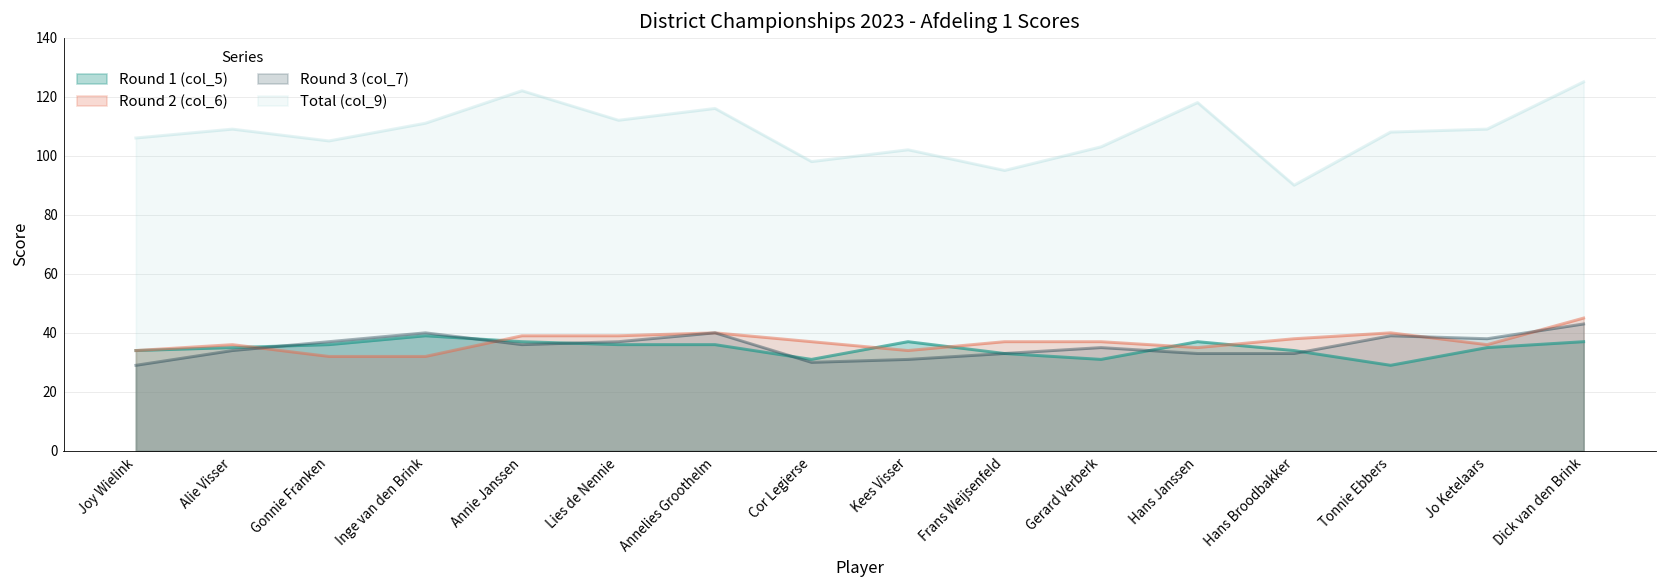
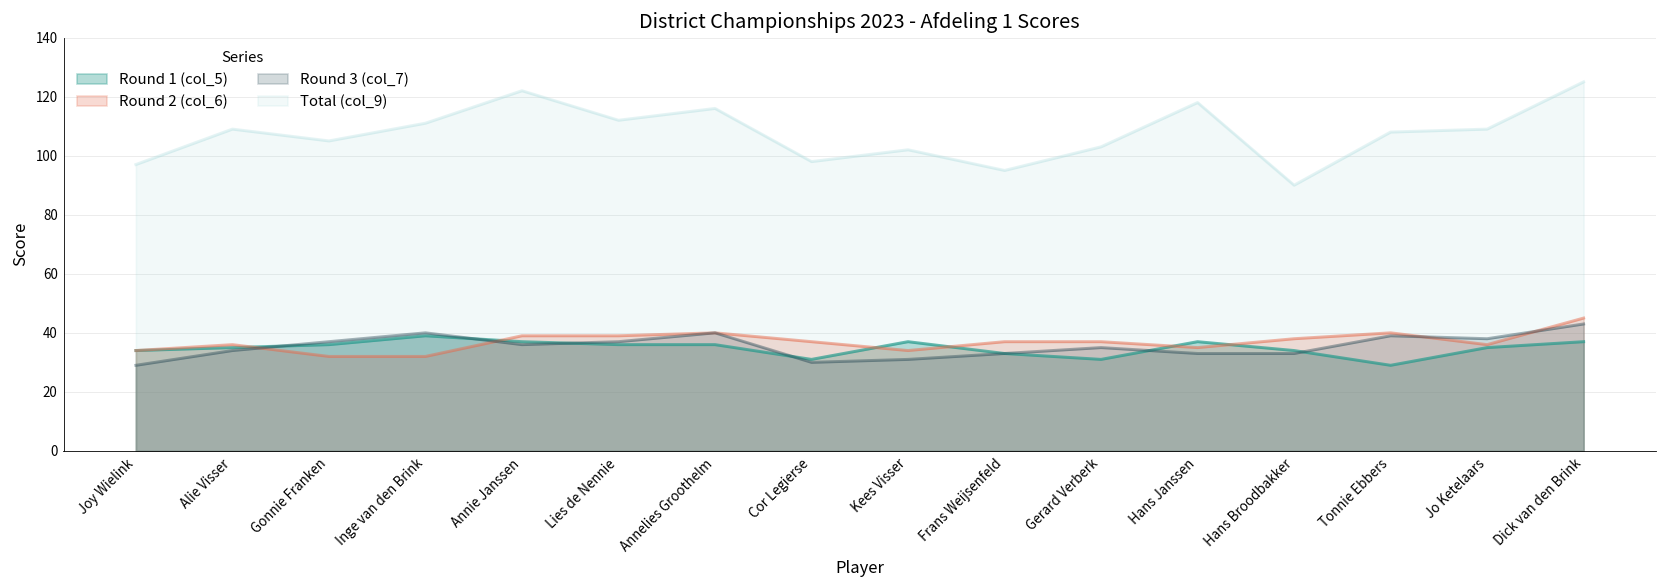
Total (col_9), Joy Wielink: 106 -> 97
